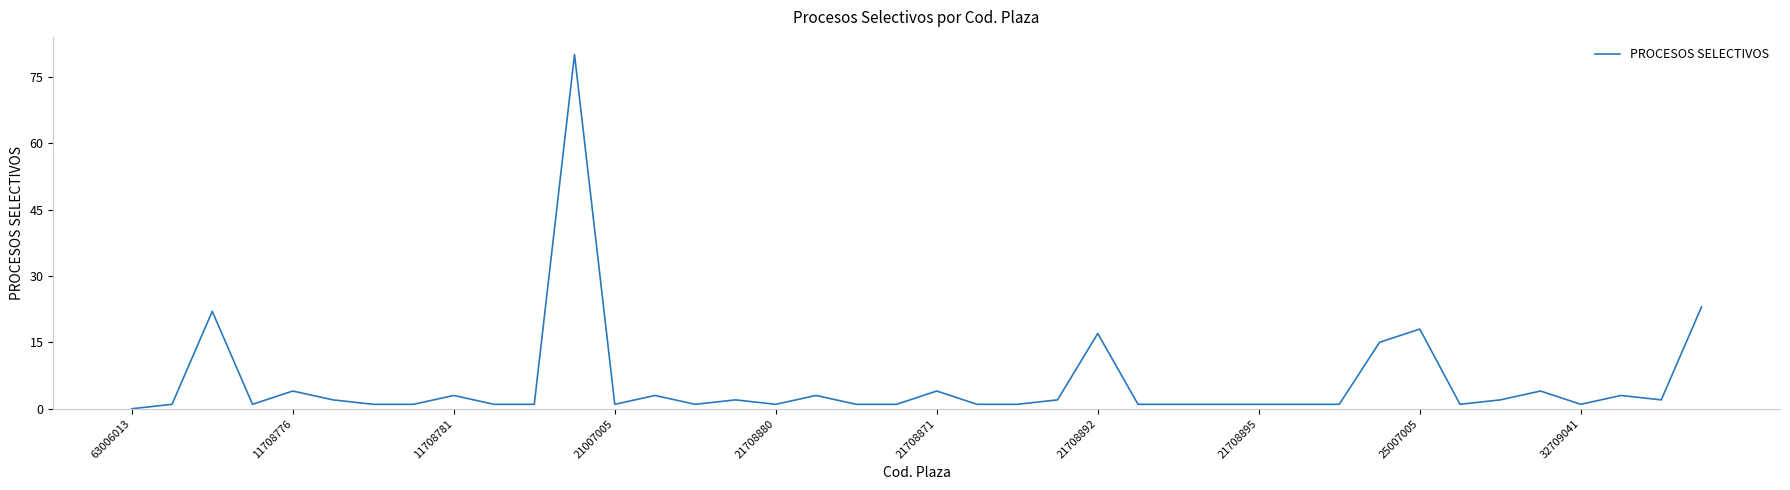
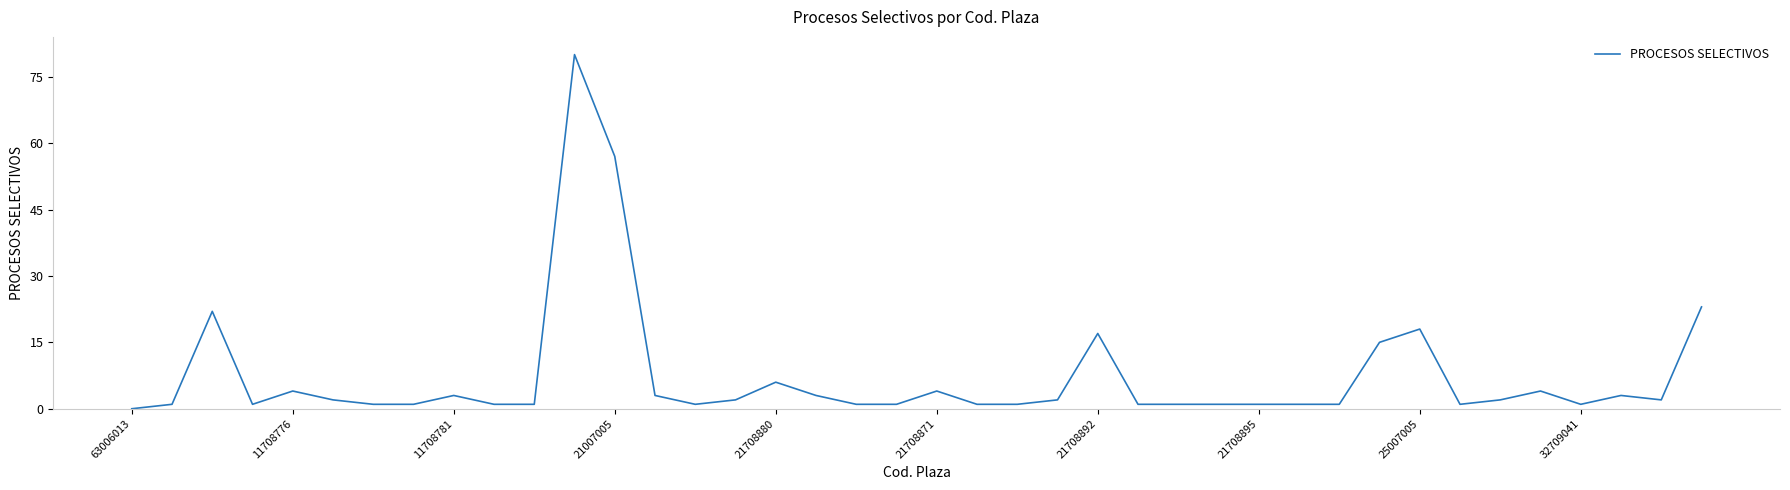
21007005: 1 -> 57
21708880: 1 -> 6
